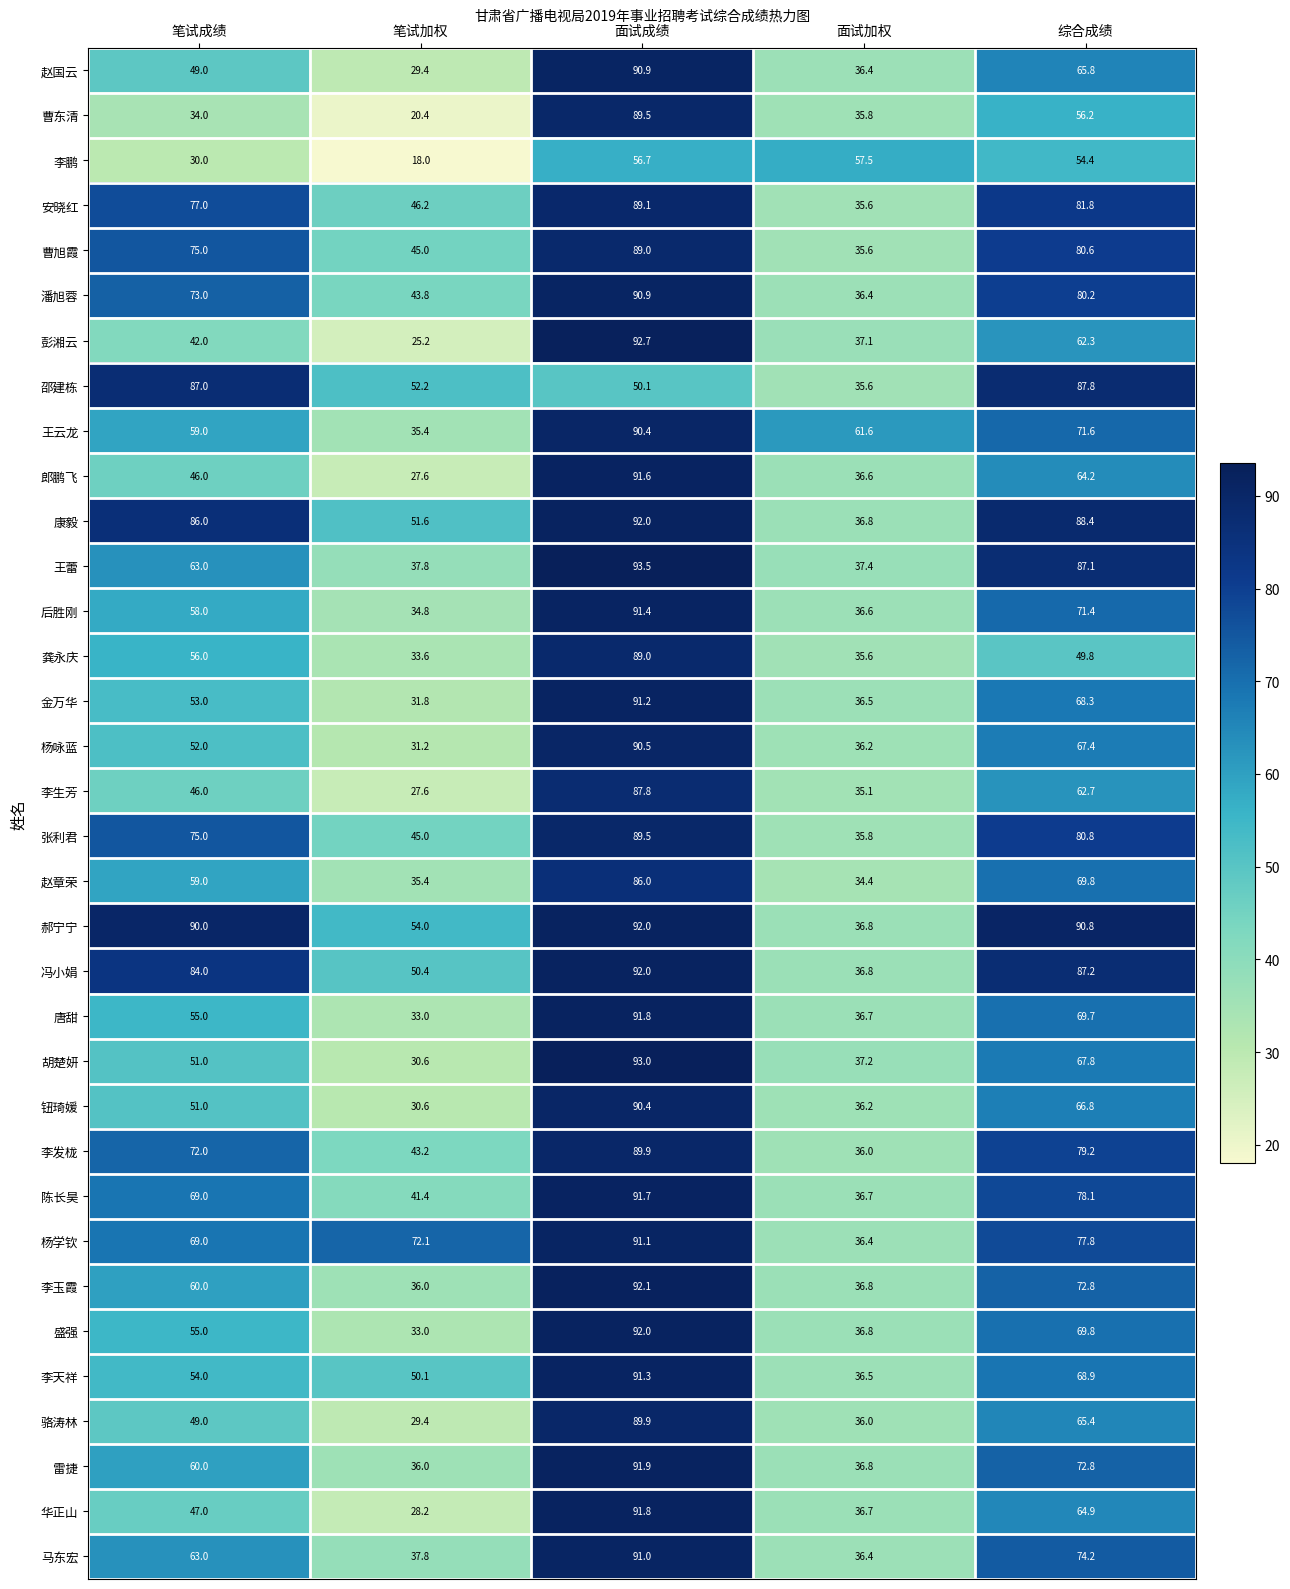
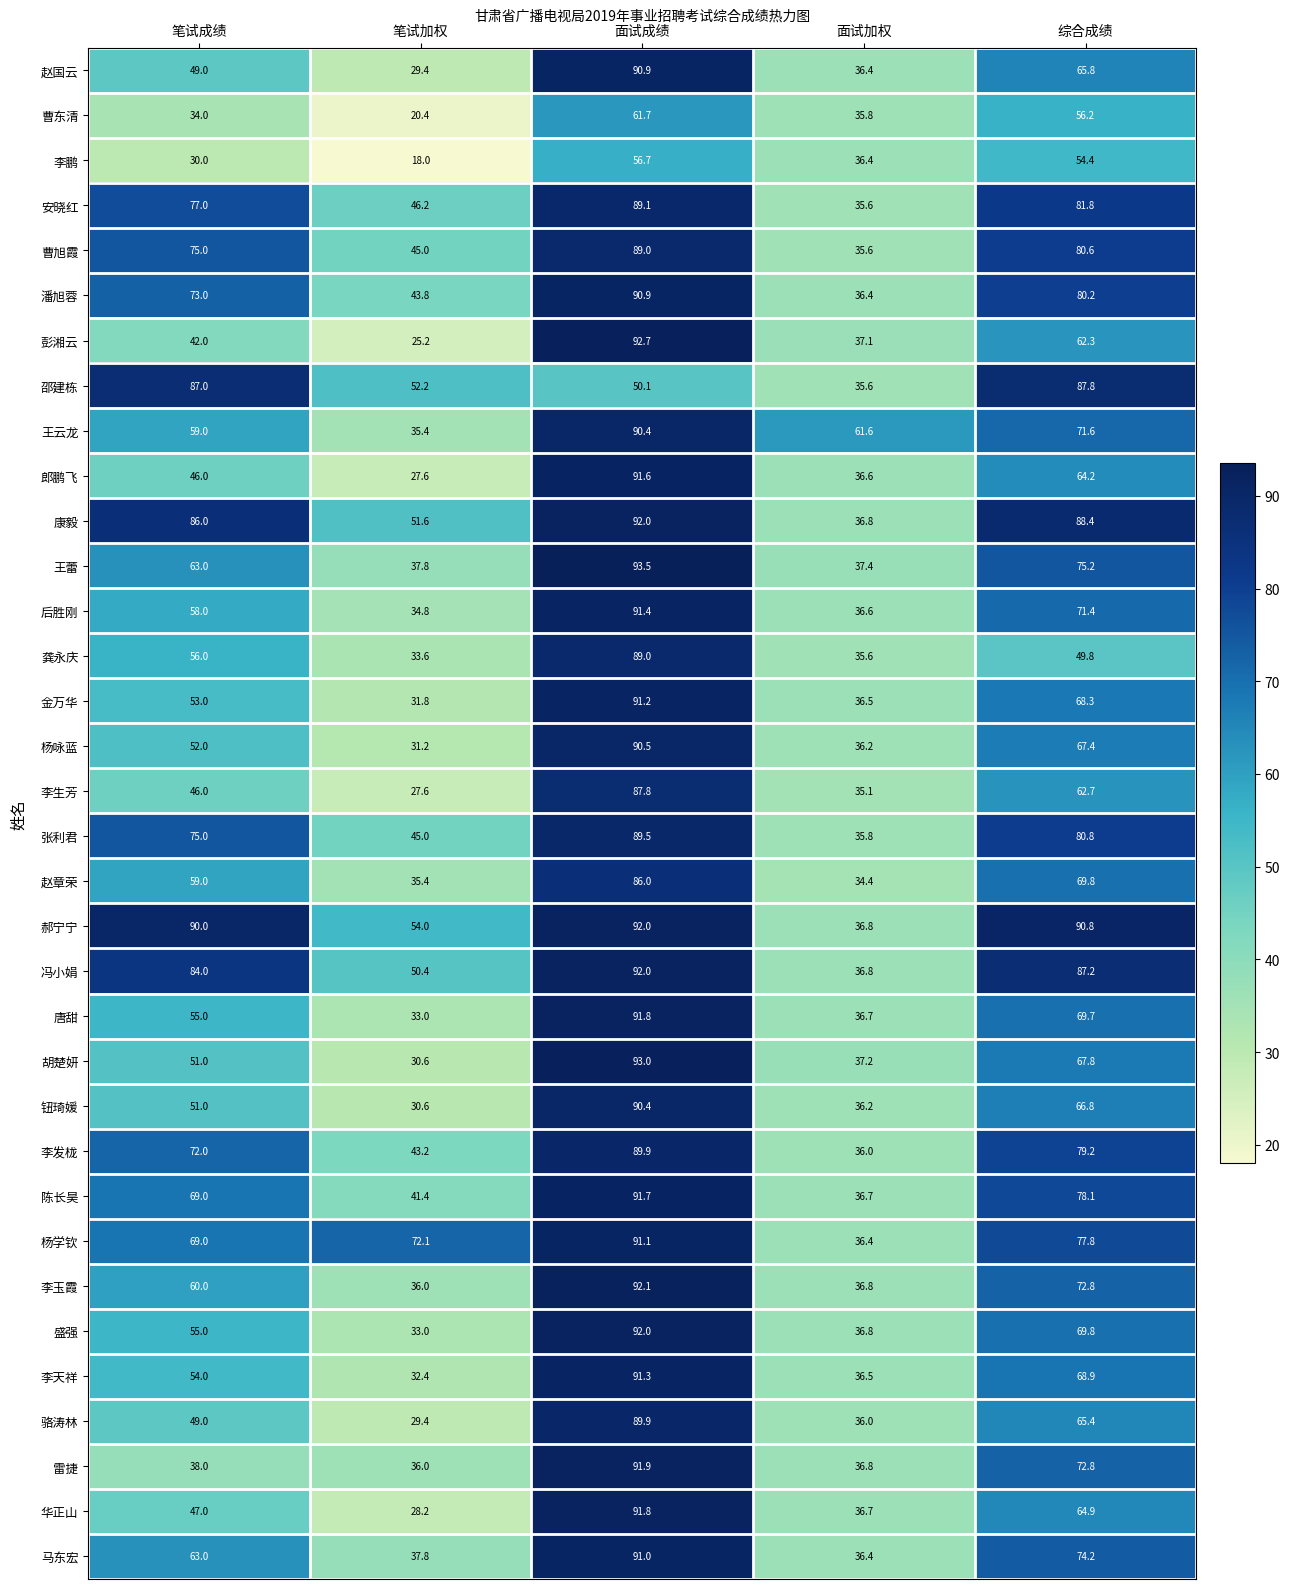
曹东清, 面试成绩: 89.5 -> 61.7
李鹏, 面试加权: 57.5 -> 36.4
王蕾, 综合成绩: 87.1 -> 75.2
李天祥, 笔试加权: 50.1 -> 32.4
雷捷, 笔试成绩: 60.0 -> 38.0
